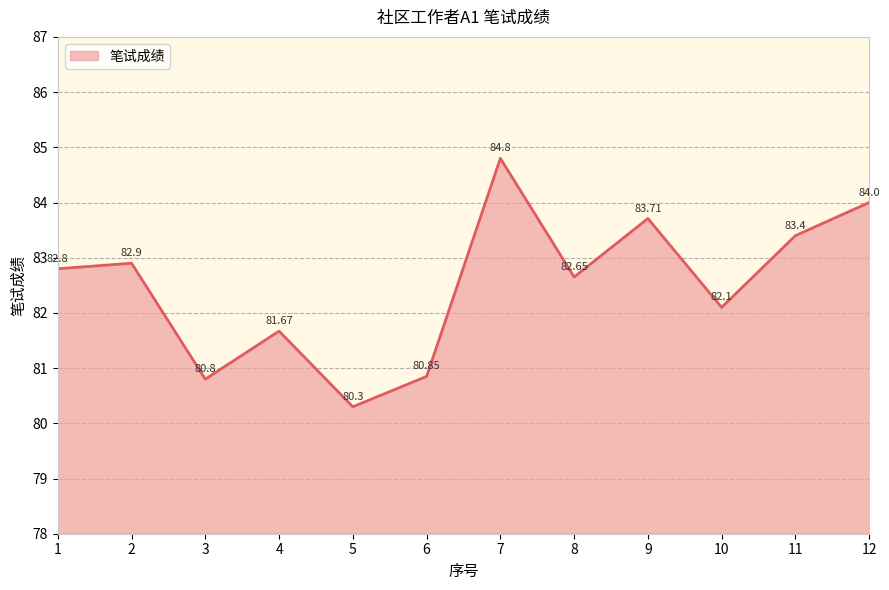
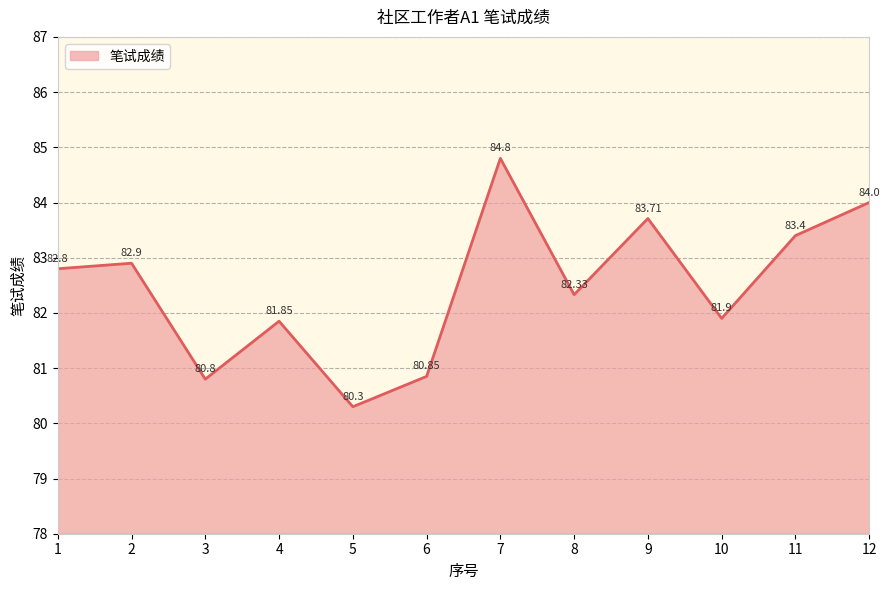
4: 81.67 -> 81.85
8: 82.65 -> 82.33
10: 82.1 -> 81.9
